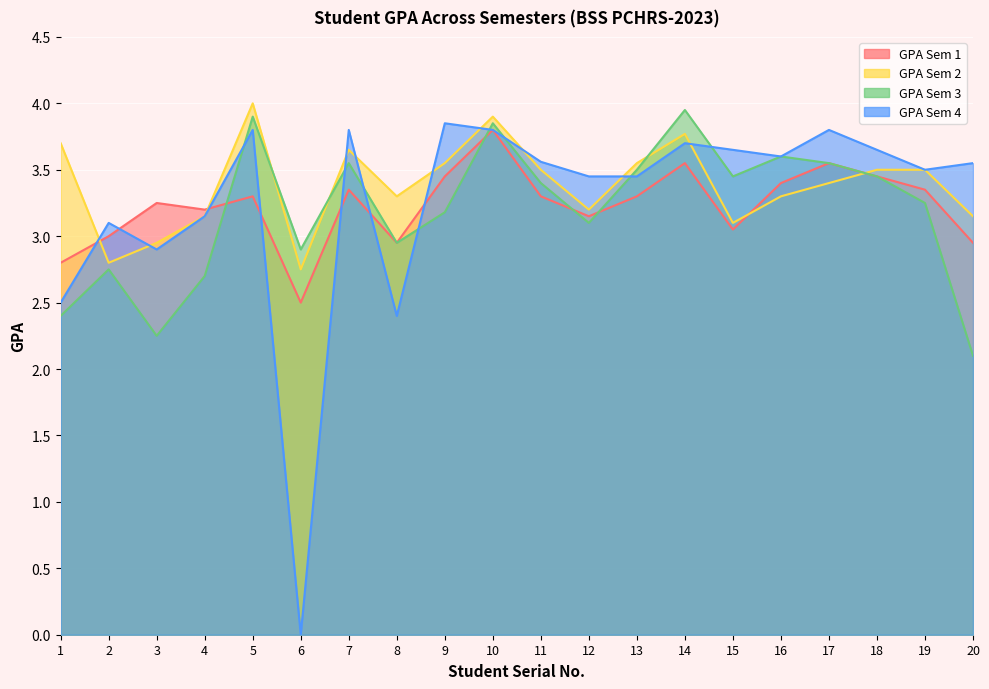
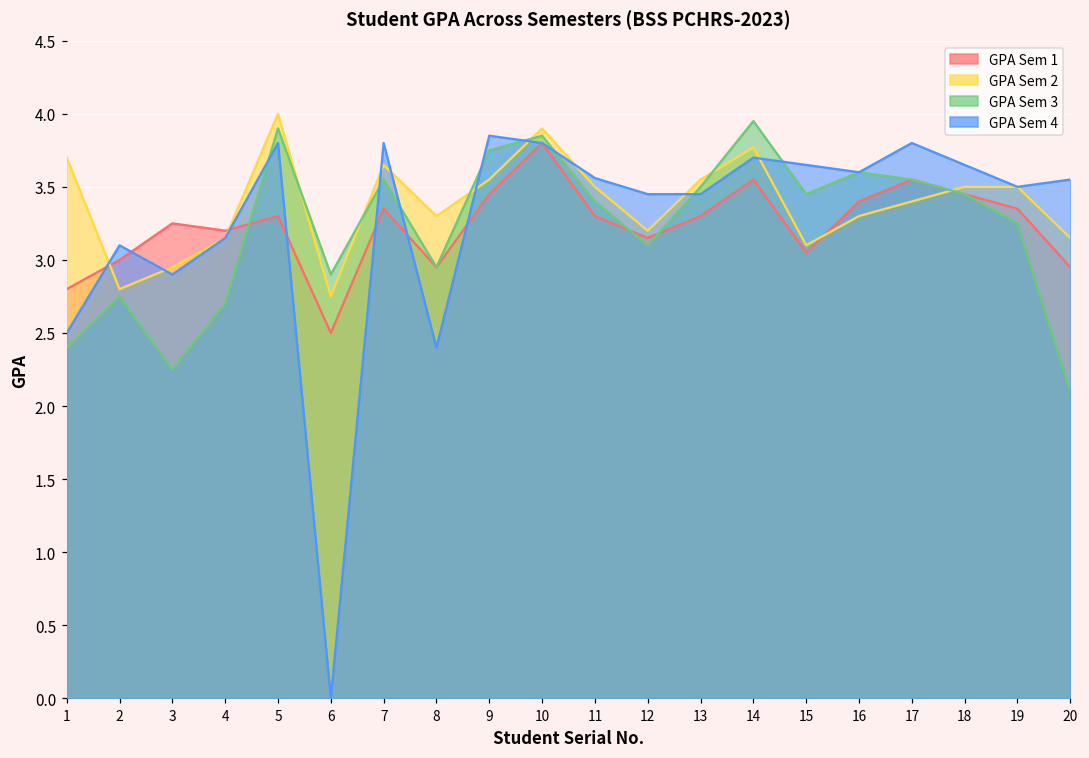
GPA Sem 3, 9: 3.18 -> 3.75
